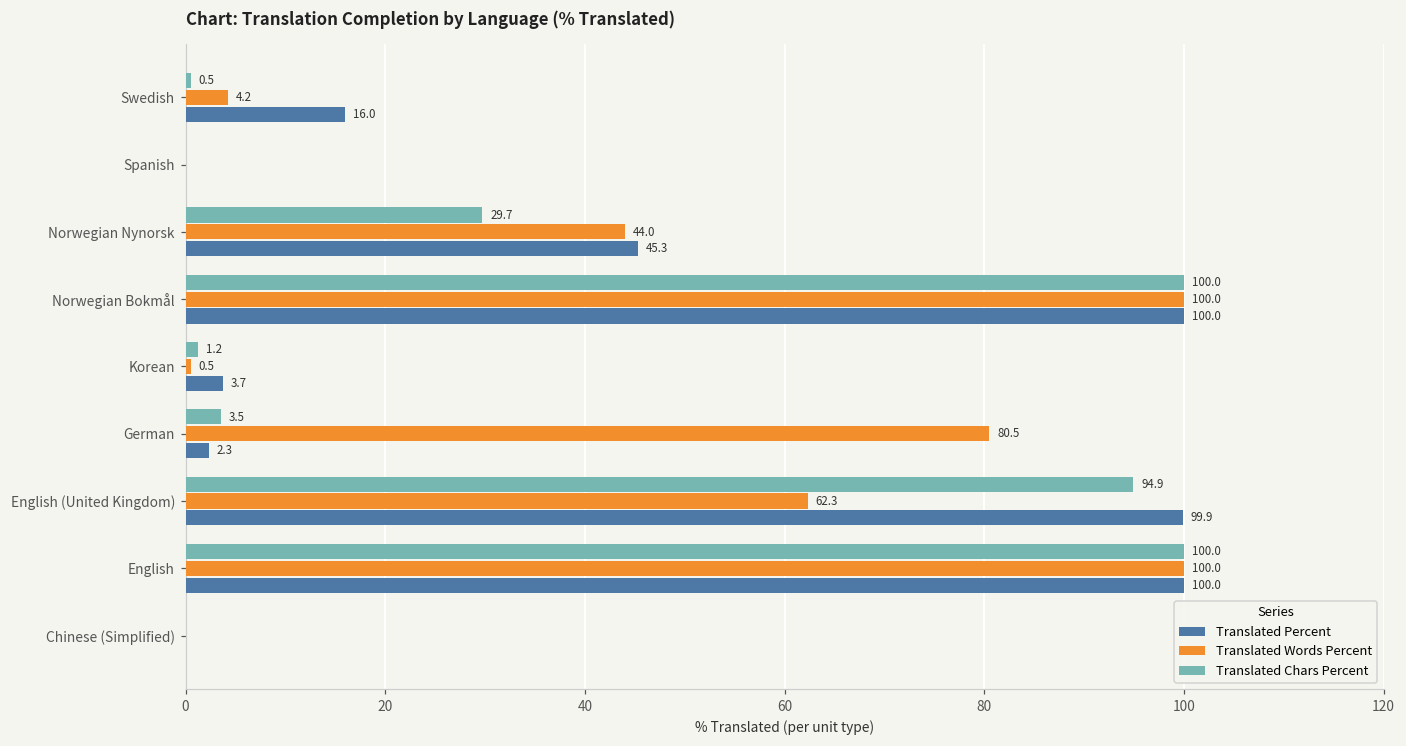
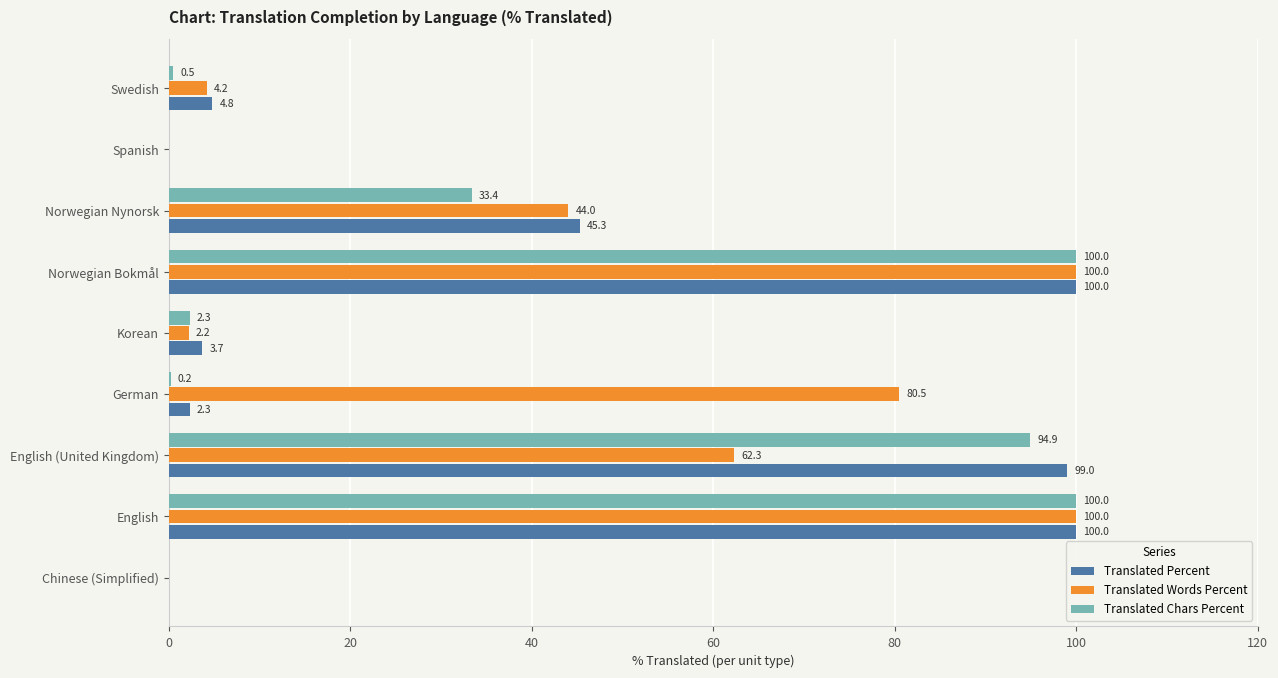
Translated Percent, Swedish: 16.0 -> 4.8
Translated Chars Percent, Norwegian Nynorsk: 29.7 -> 33.4
Translated Chars Percent, Korean: 1.2 -> 2.3
Translated Words Percent, Korean: 0.5 -> 2.2
Translated Chars Percent, German: 3.5 -> 0.2
Translated Percent, English (United Kingdom): 99.9 -> 99.0
